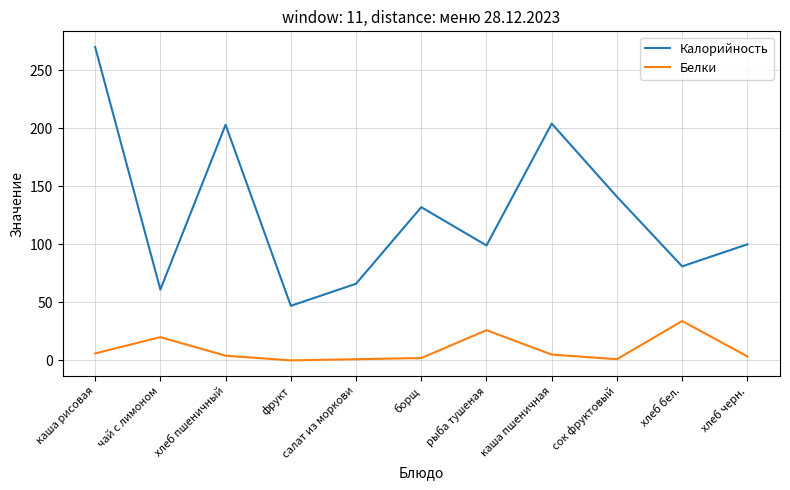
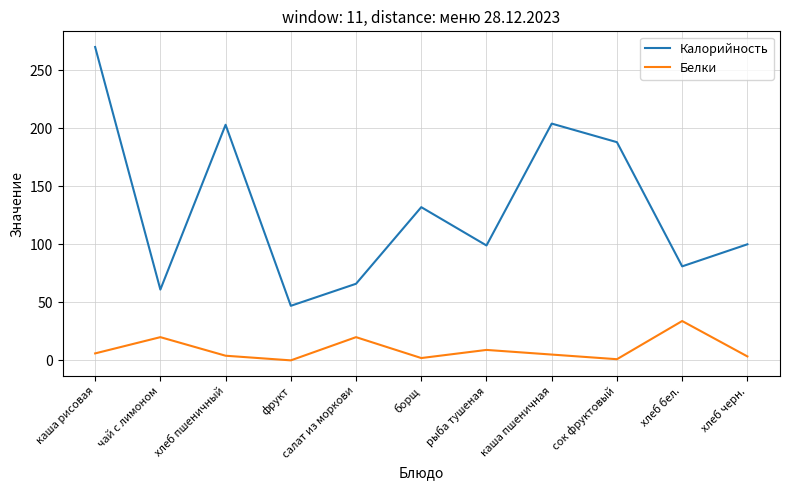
Белки, салат из моркови: 1 -> 20
Белки, рыба тушеная: 26 -> 9
Калорийность, сок фруктовый: 141 -> 188
